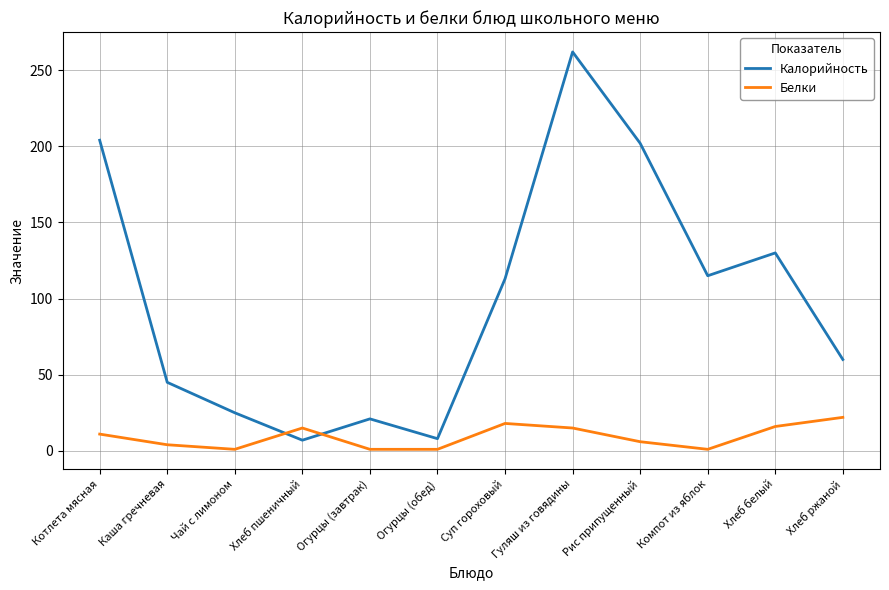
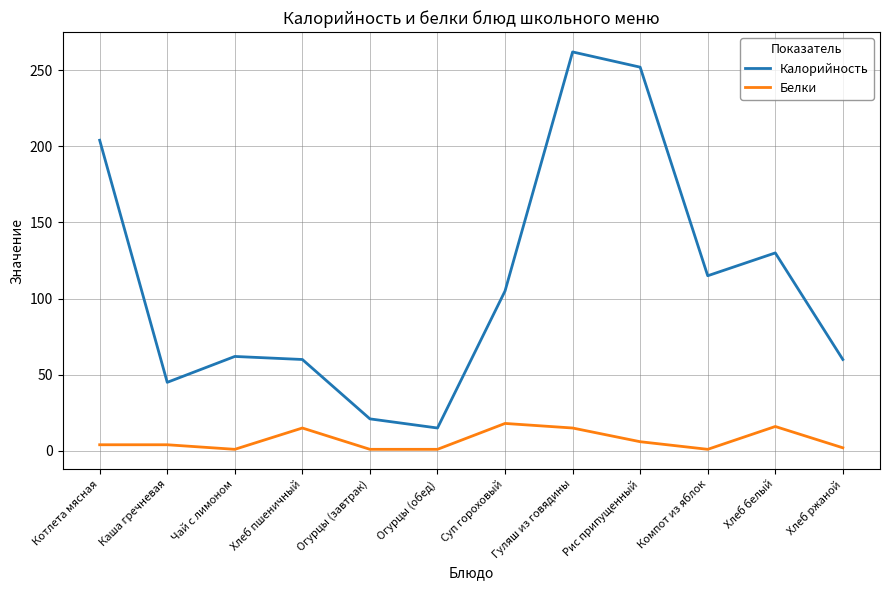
Белки, Котлета мясная: 11 -> 4
Калорийность, Чай с лимоном: 25 -> 62
Калорийность, Хлеб пшеничный: 7 -> 60
Калорийность, Огурцы (обед): 8 -> 15
Калорийность, Суп гороховый: 113 -> 105
Калорийность, Рис припущенный: 202 -> 252
Белки, Хлеб ржаной: 22 -> 2
